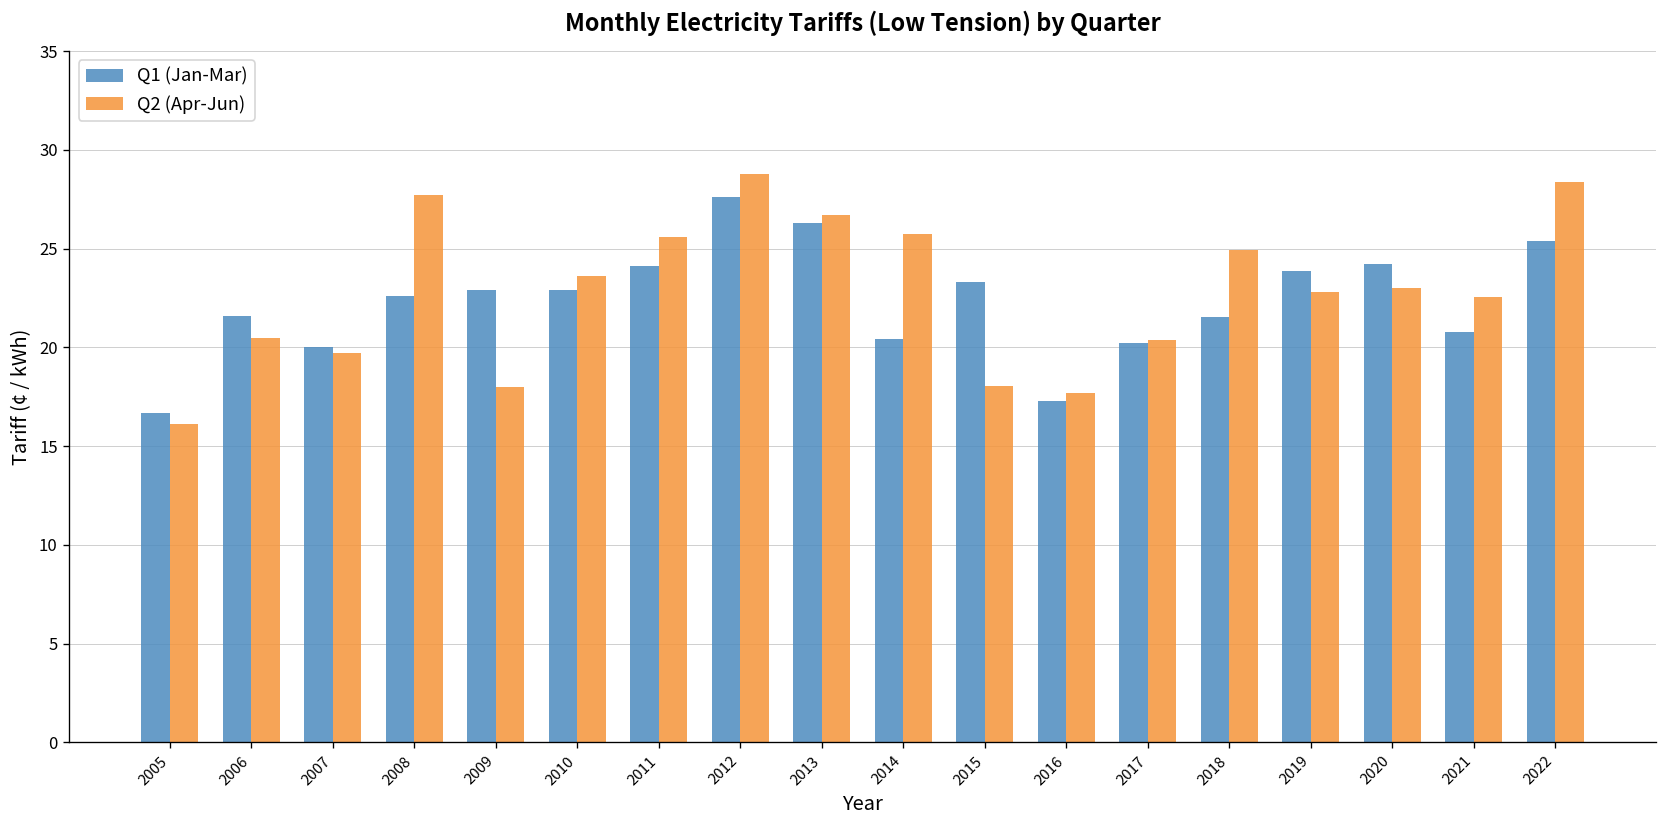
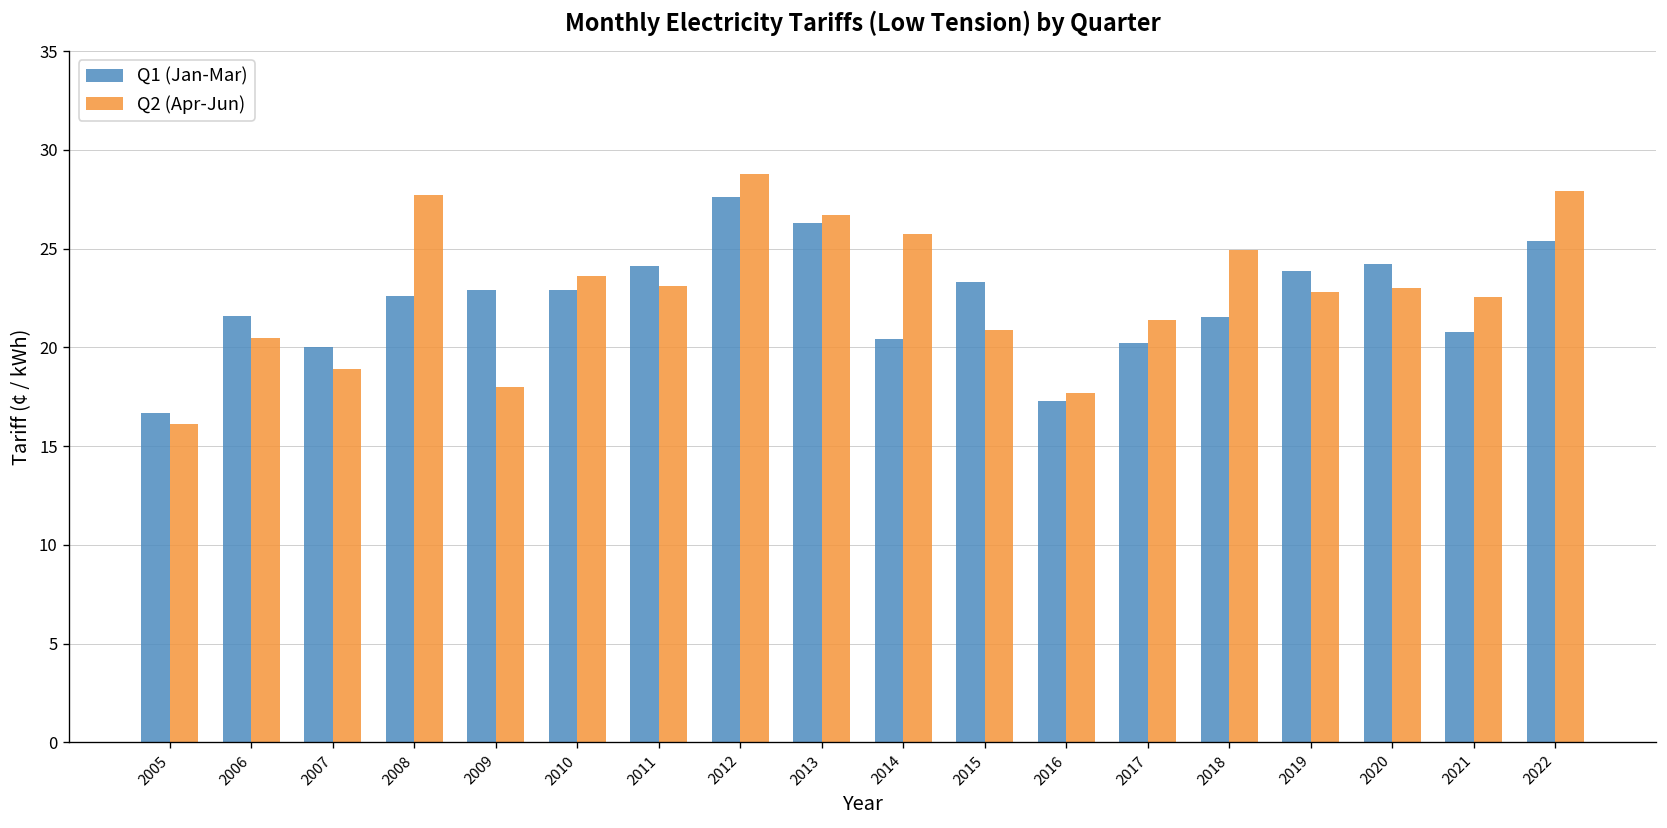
Q2 (Apr-Jun), 2007: 19.7 -> 18.9
Q2 (Apr-Jun), 2011: 25.6 -> 23.1
Q2 (Apr-Jun), 2015: 18.1 -> 20.9
Q2 (Apr-Jun), 2017: 20.4 -> 21.4
Q2 (Apr-Jun), 2022: 28.4 -> 27.9
